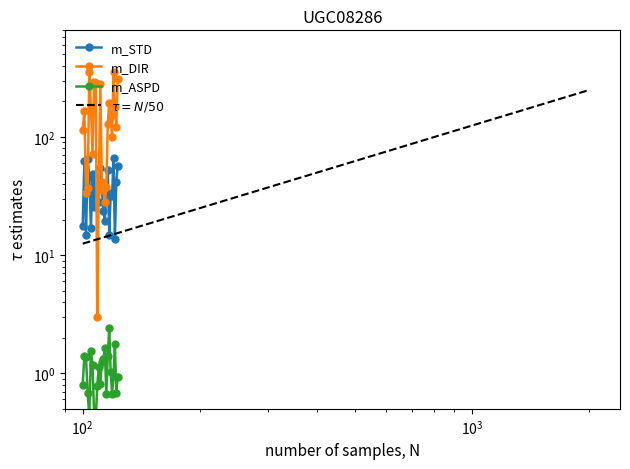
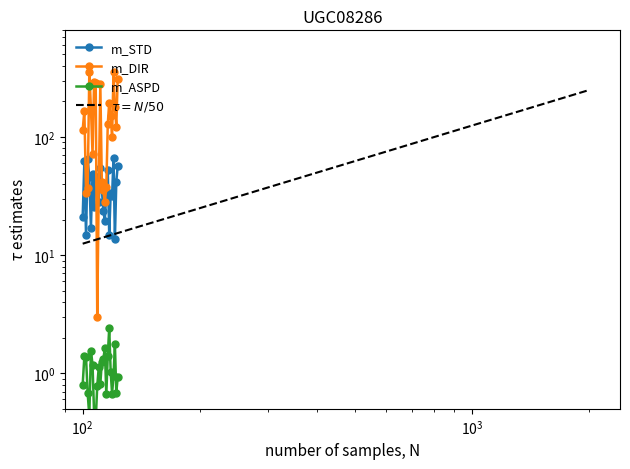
m_STD, 10^2: 18 -> 21
